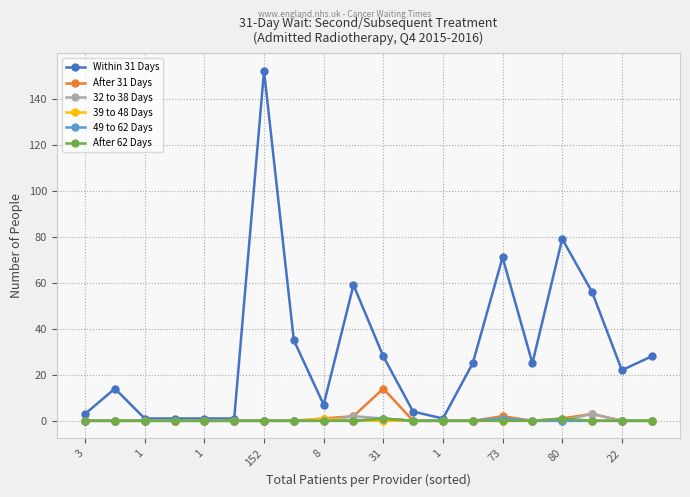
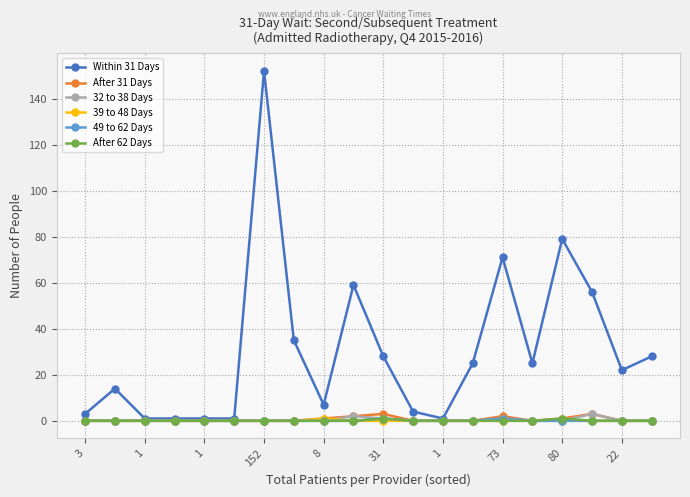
After 31 Days, 31: 14 -> 3
